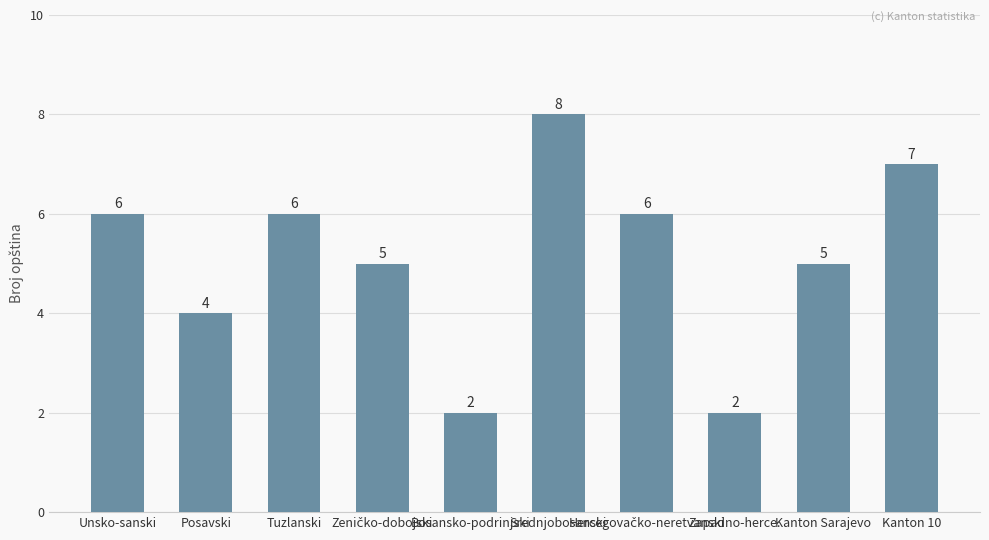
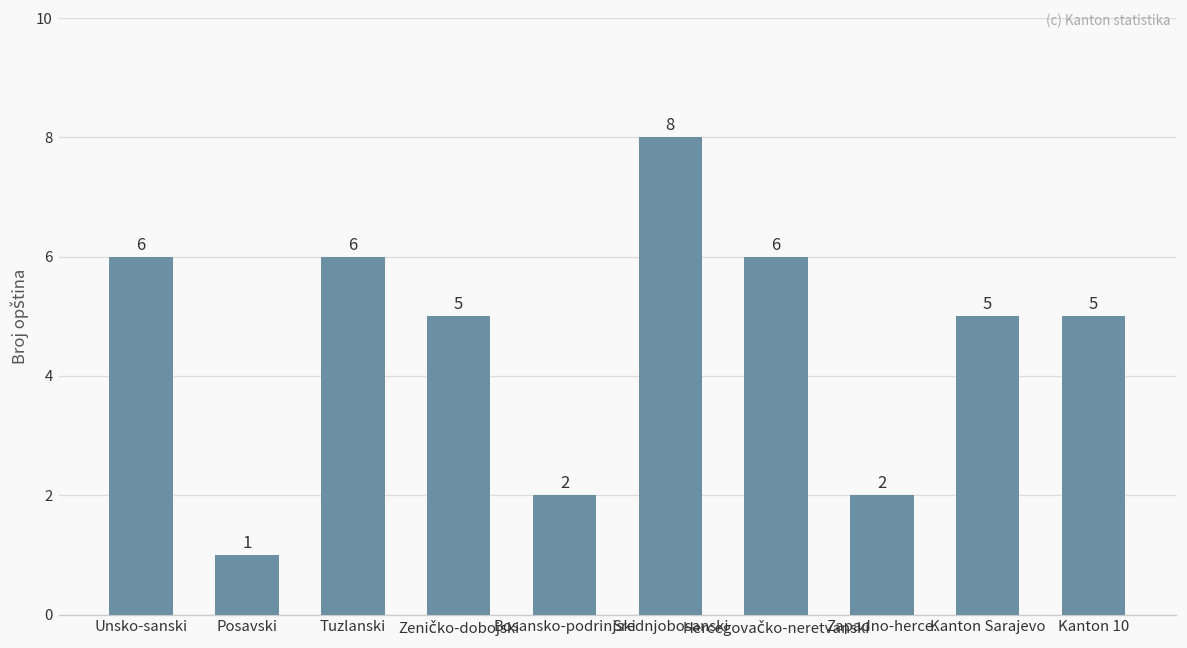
Posavski: 4 -> 1
Kanton 10: 7 -> 5
